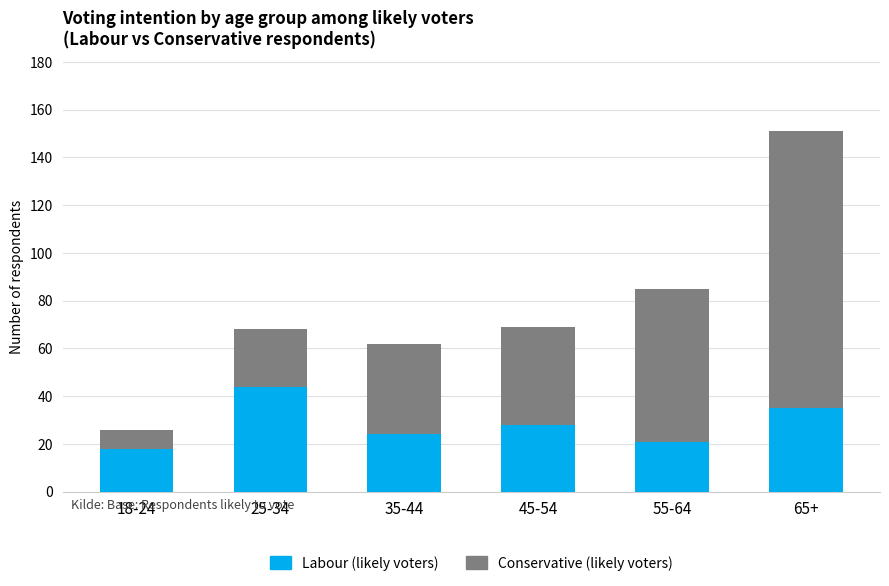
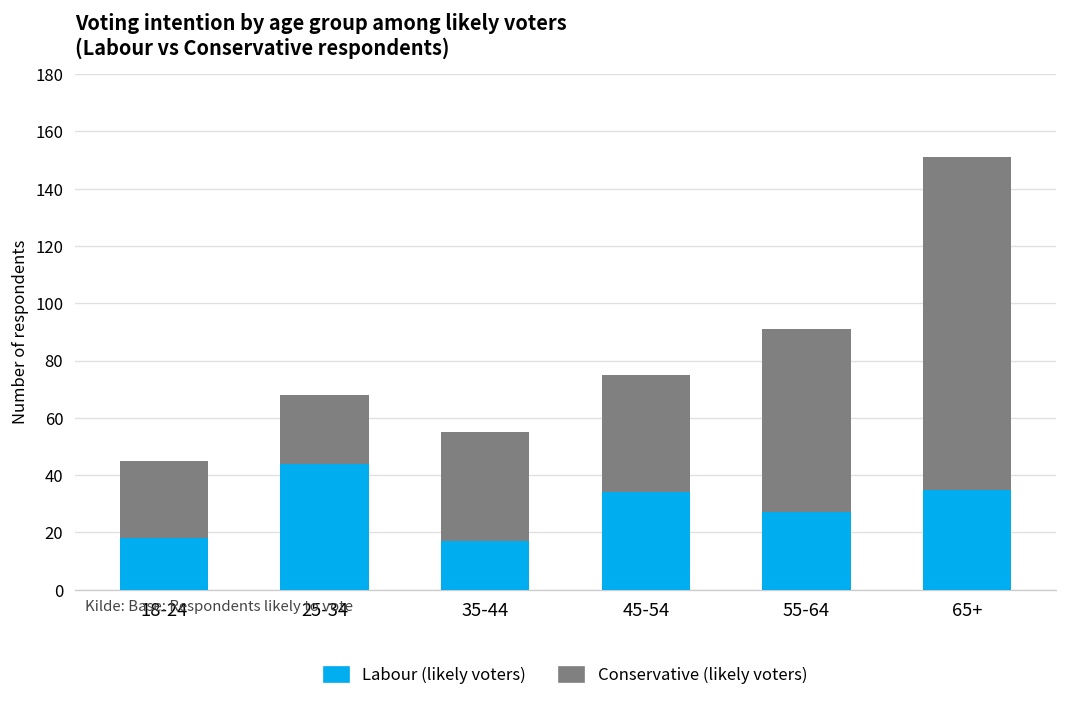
Conservative (likely voters), 18-24: 8 -> 27
Labour (likely voters), 35-44: 24 -> 17
Labour (likely voters), 45-54: 28 -> 34
Labour (likely voters), 55-64: 21 -> 27
